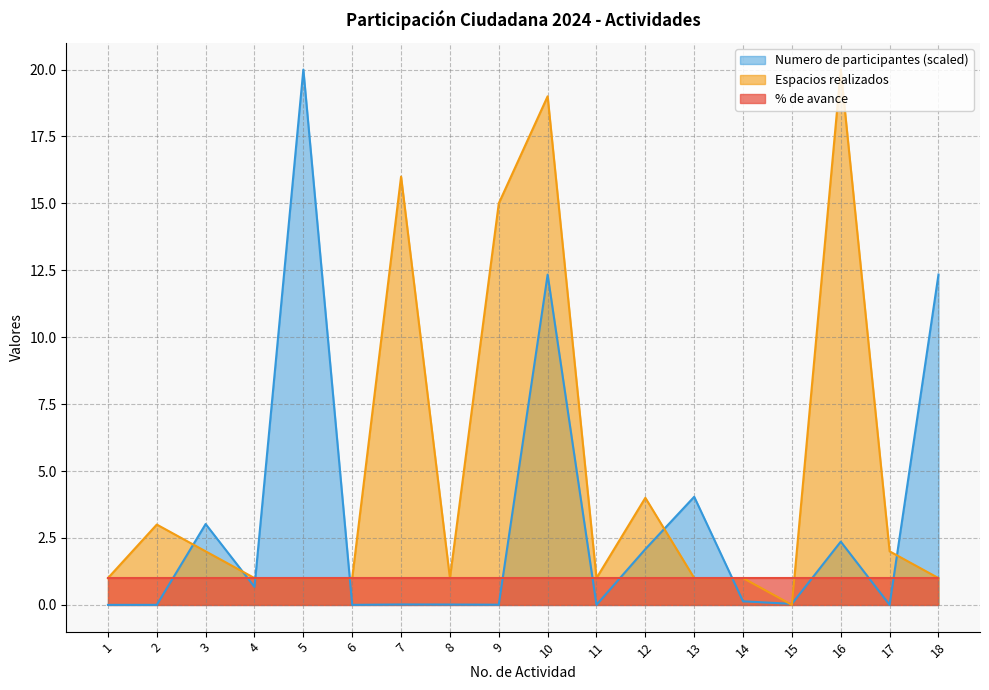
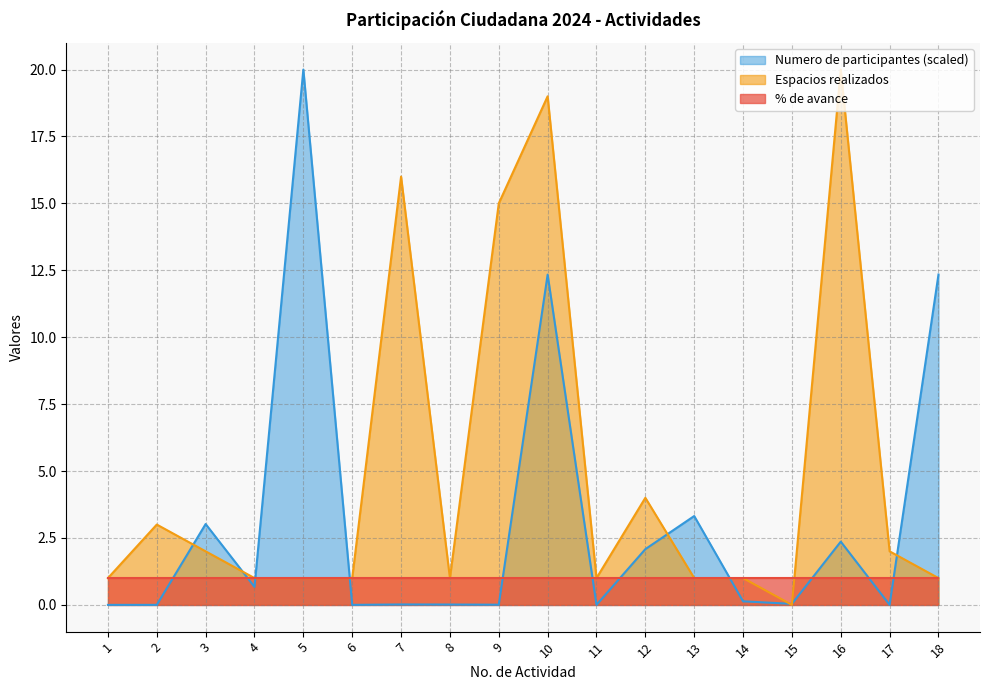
Numero de participantes (scaled), 13: 4.0 -> 3.3
